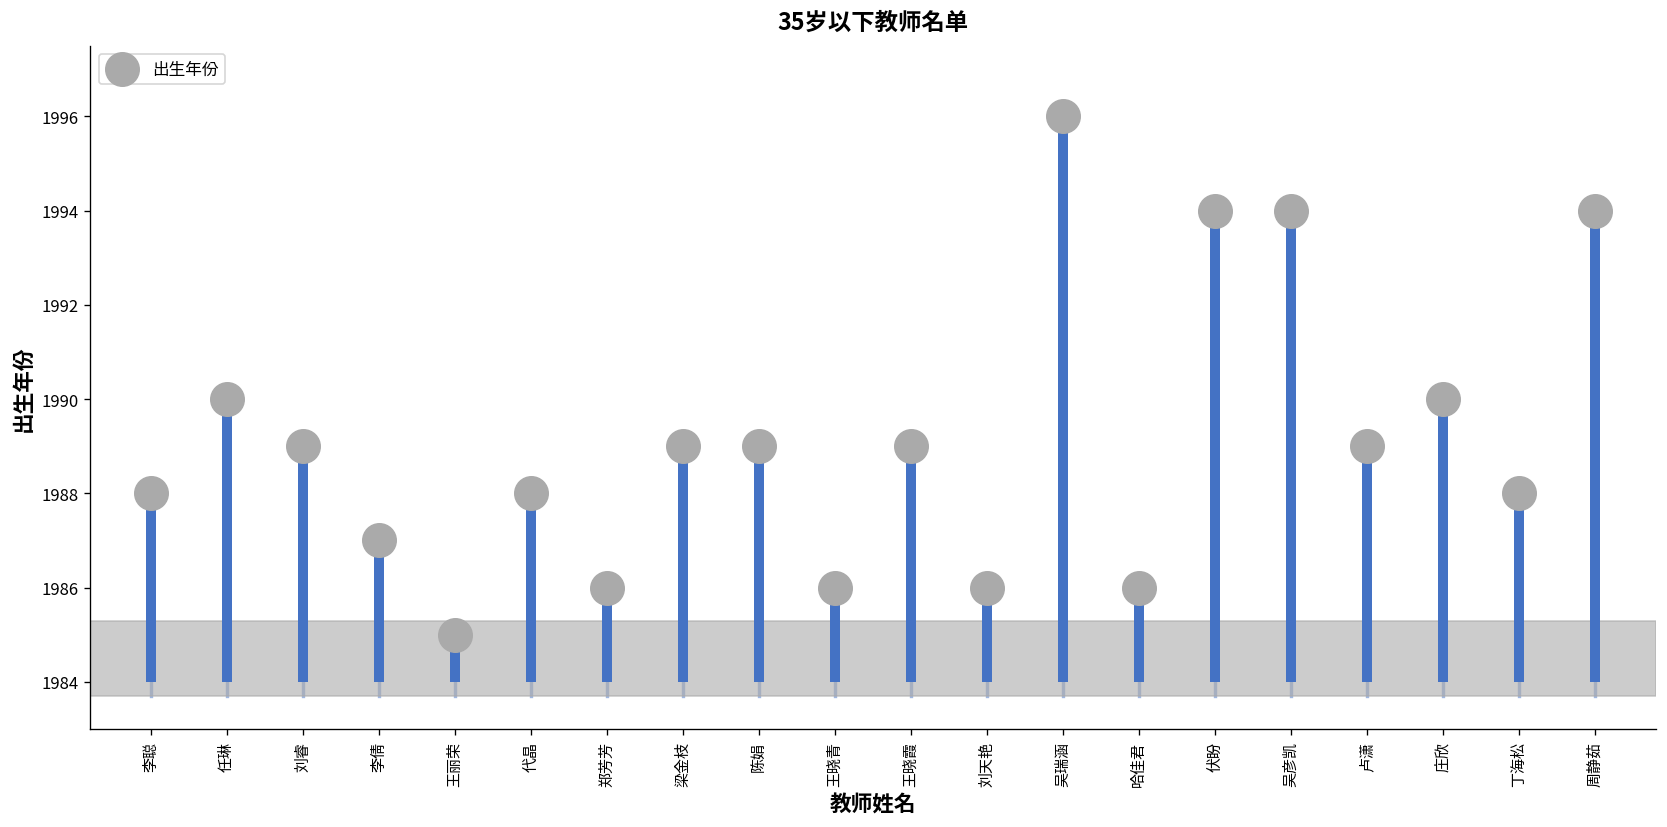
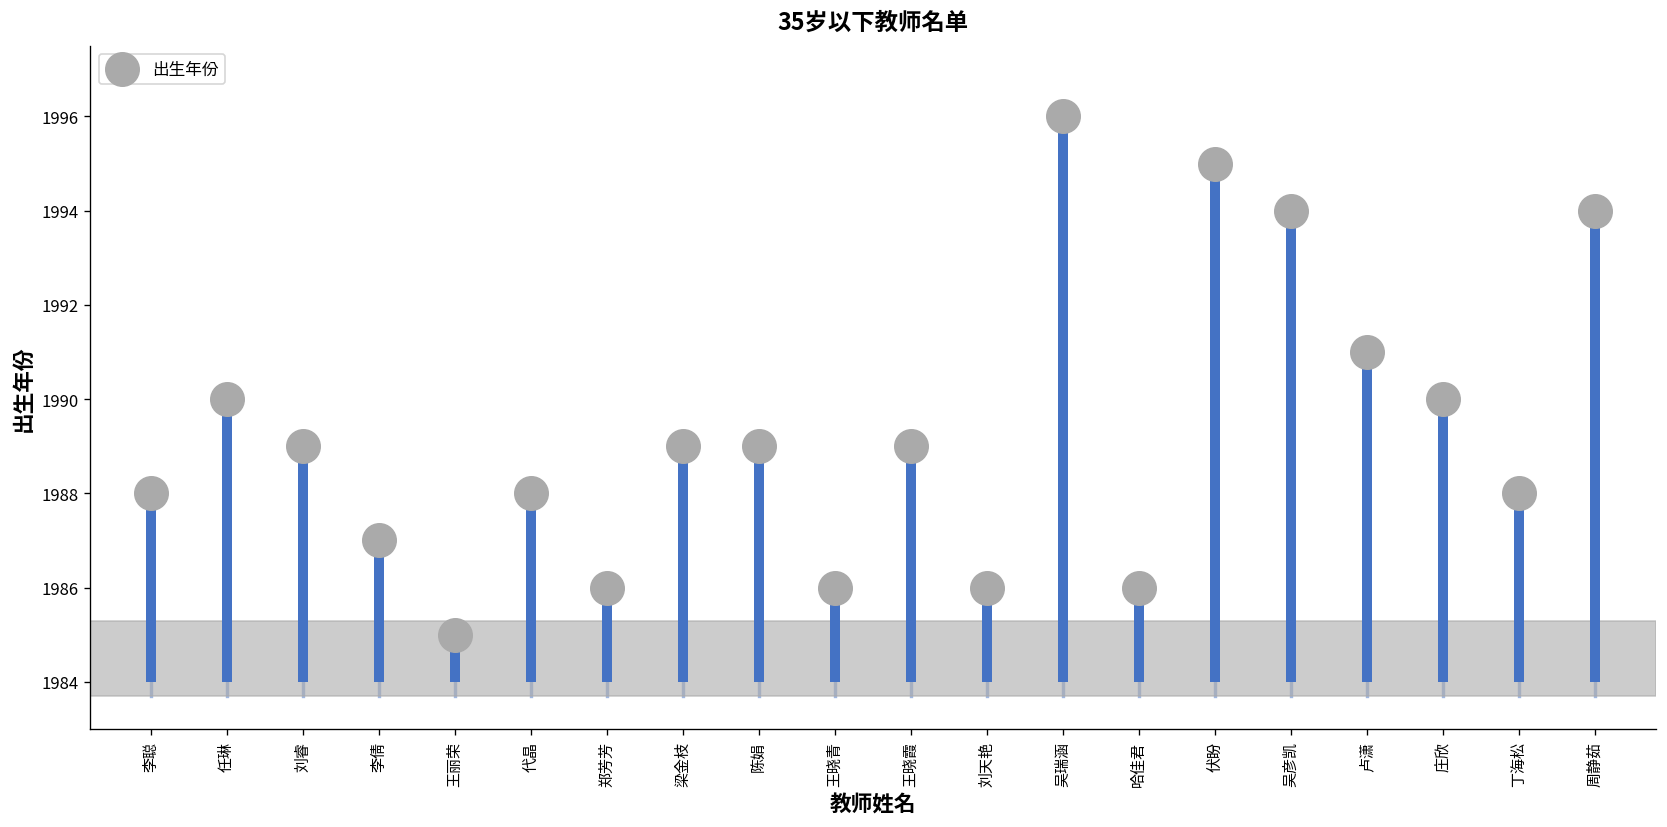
出生年份, 伏盼: 1994 -> 1995
出生年份, 卢潇: 1989 -> 1991
